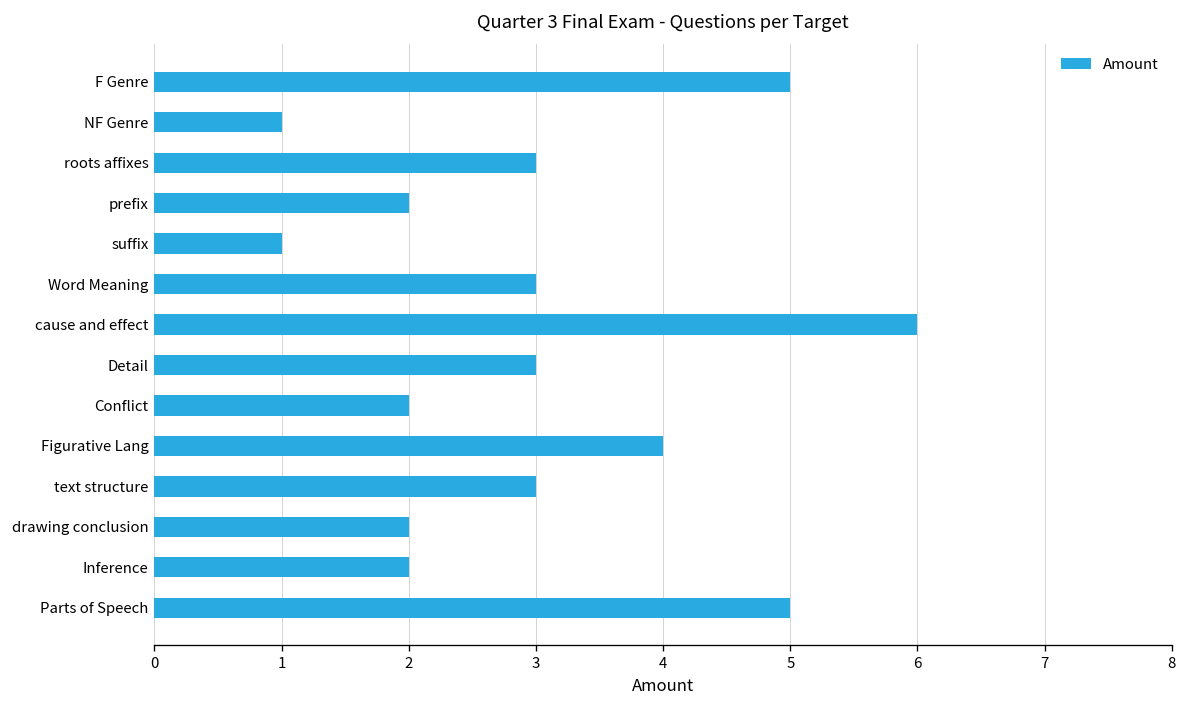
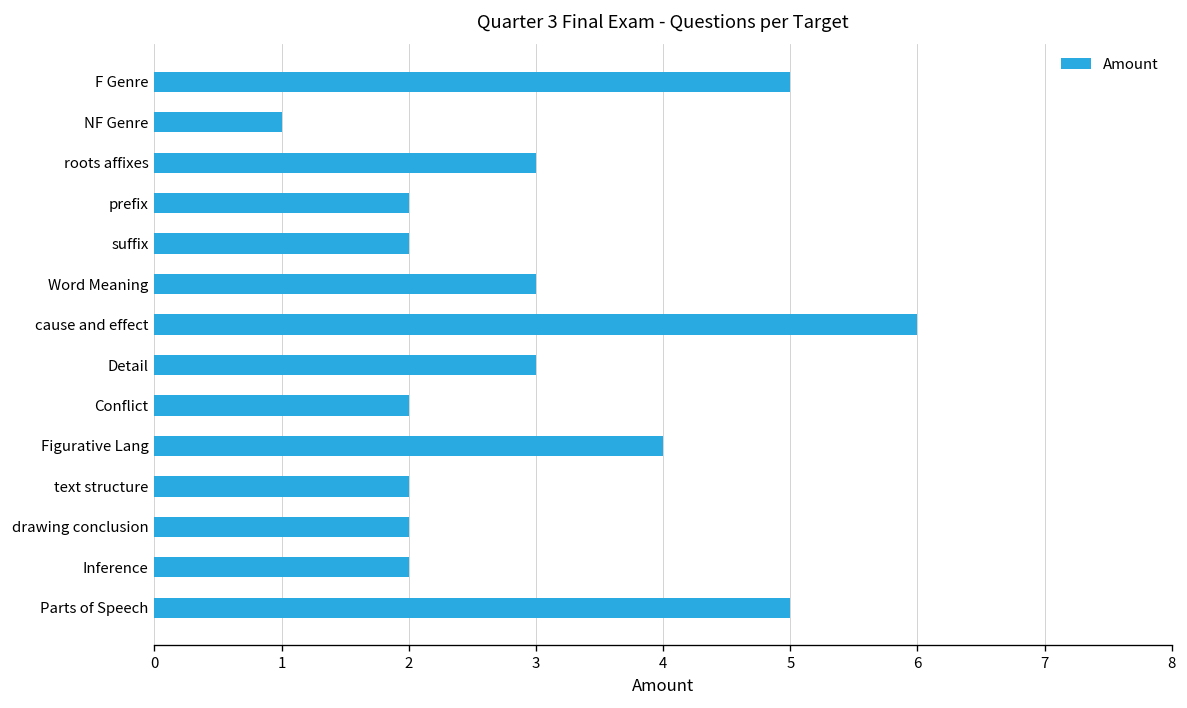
suffix: 1 -> 2
text structure: 3 -> 2
